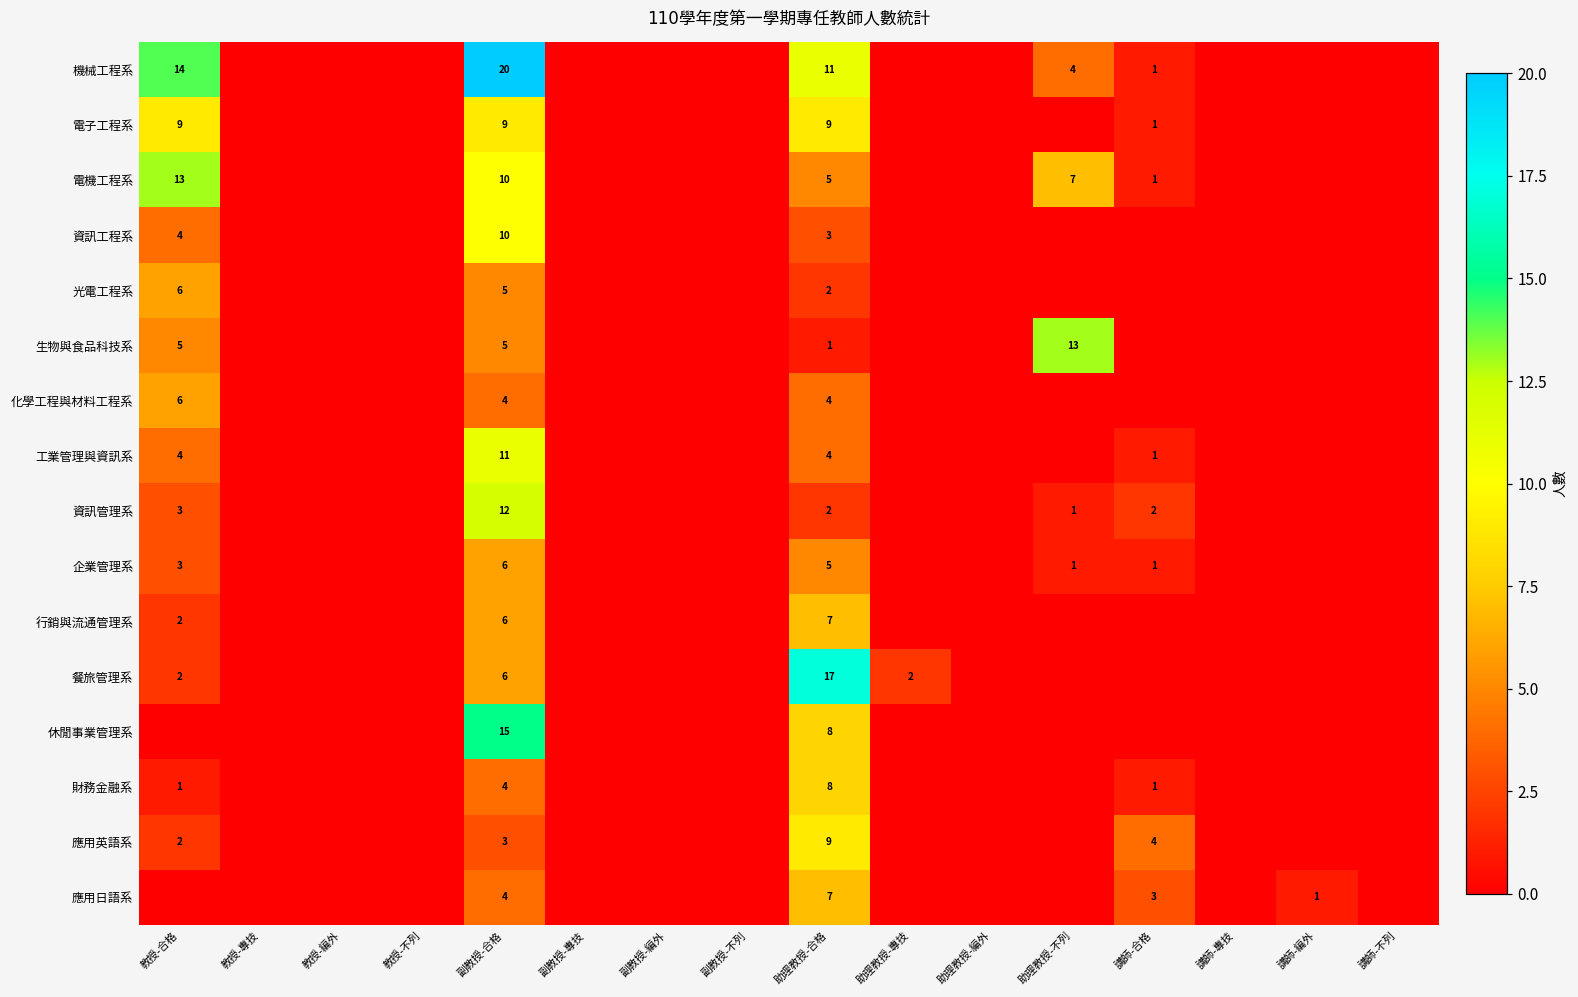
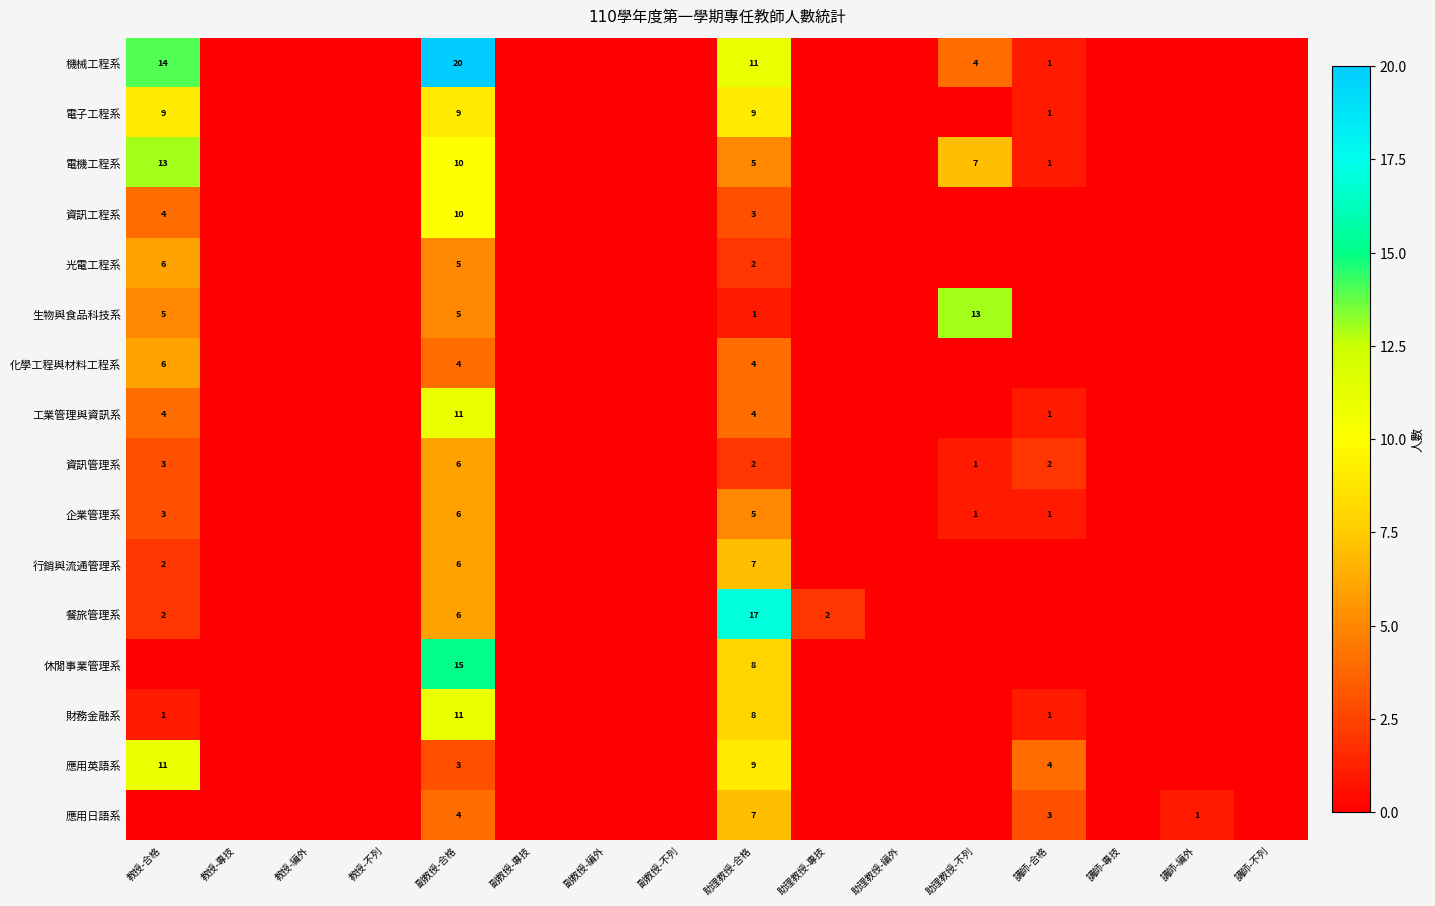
資訊管理系, 副教授-合格: 12 -> 6
財務金融系, 副教授-合格: 4 -> 11
應用英語系, 教授-合格: 2 -> 11
